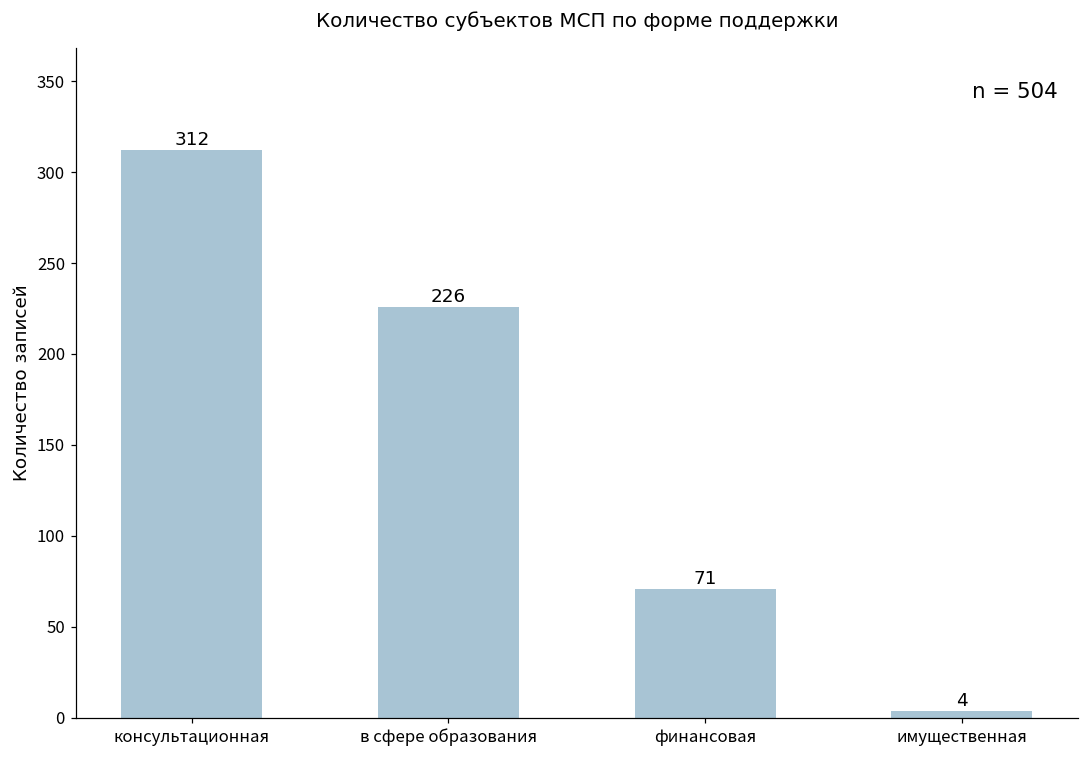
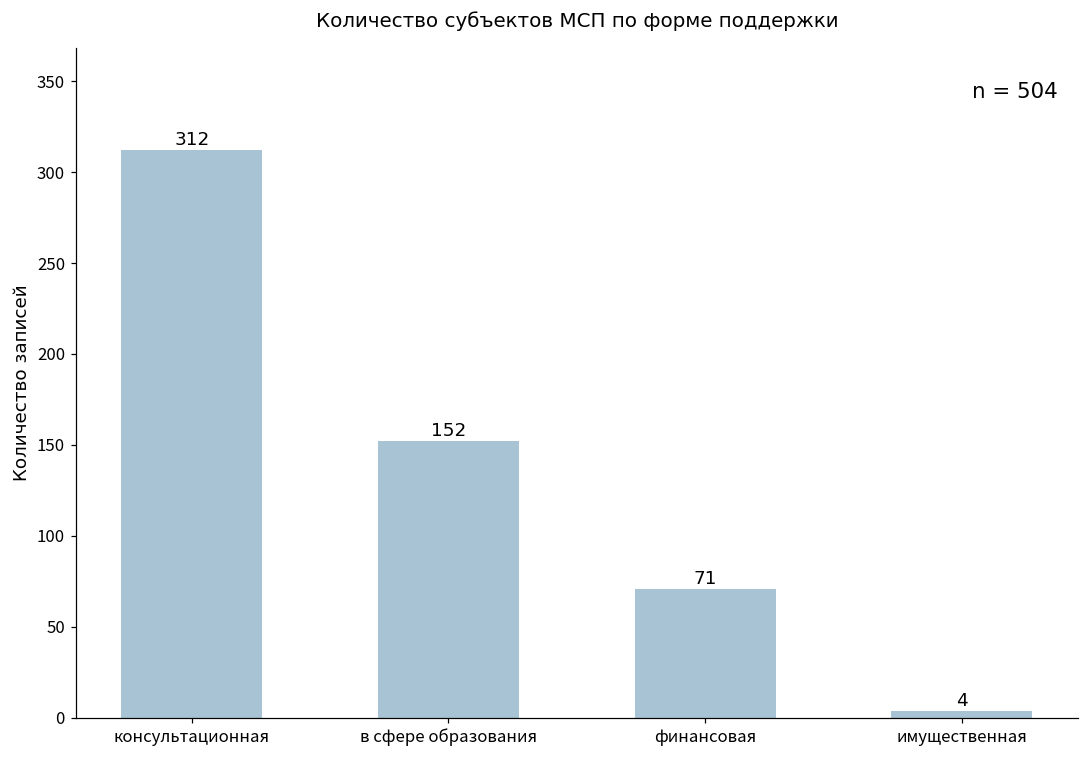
в сфере образования: 226 -> 152
